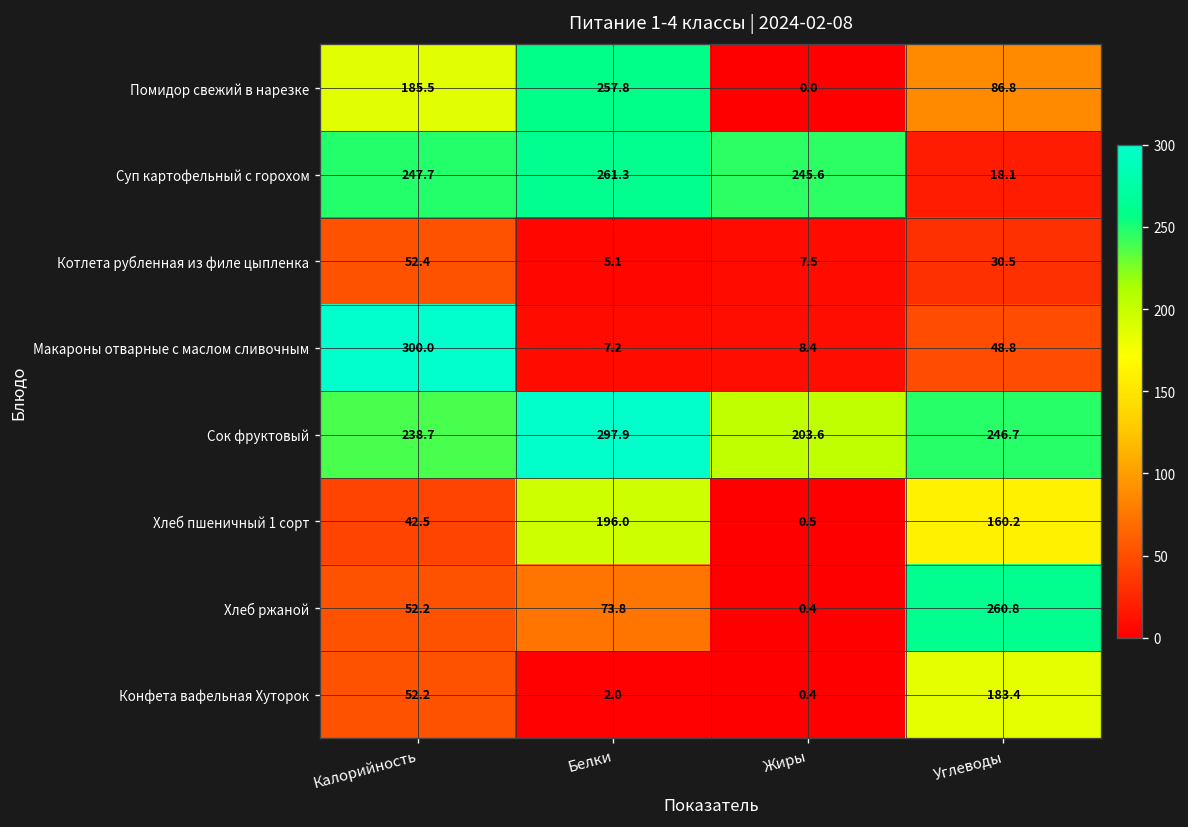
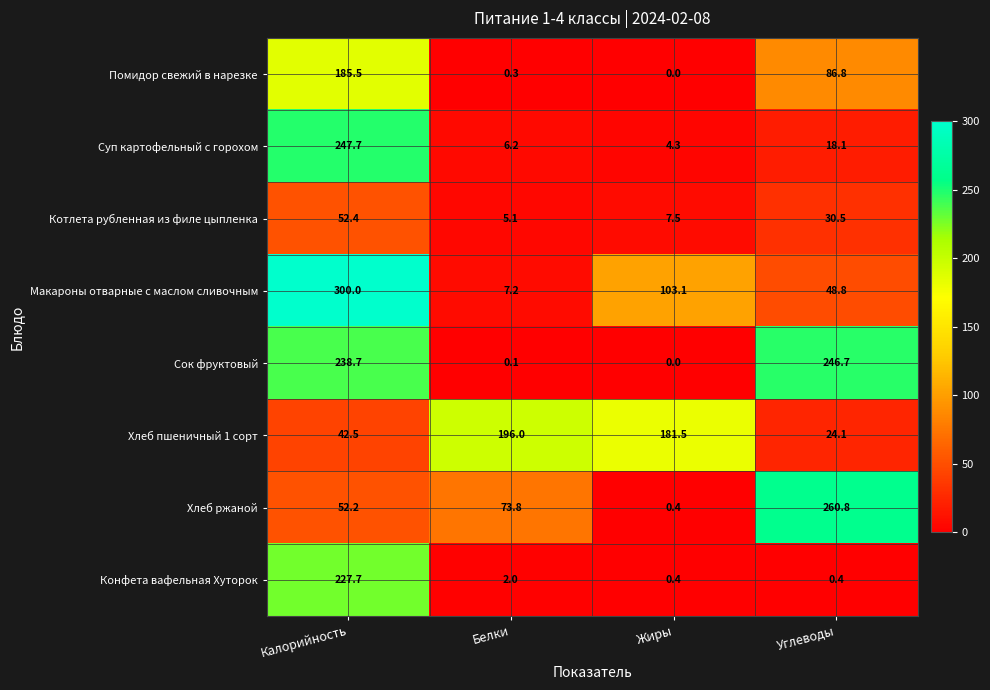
Помидор свежий в нарезке, Белки: 257.8 -> 0.3
Суп картофельный с горохом, Белки: 261.3 -> 6.2
Суп картофельный с горохом, Жиры: 245.6 -> 4.3
Макароны отварные с маслом сливочным, Жиры: 8.4 -> 103.1
Сок фруктовый, Белки: 297.9 -> 0.1
Сок фруктовый, Жиры: 203.6 -> 0.0
Хлеб пшеничный 1 сорт, Жиры: 0.5 -> 181.5
Хлеб пшеничный 1 сорт, Углеводы: 160.2 -> 24.1
Конфета вафельная Хуторок, Калорийность: 52.2 -> 227.7
Конфета вафельная Хуторок, Углеводы: 183.4 -> 0.4
